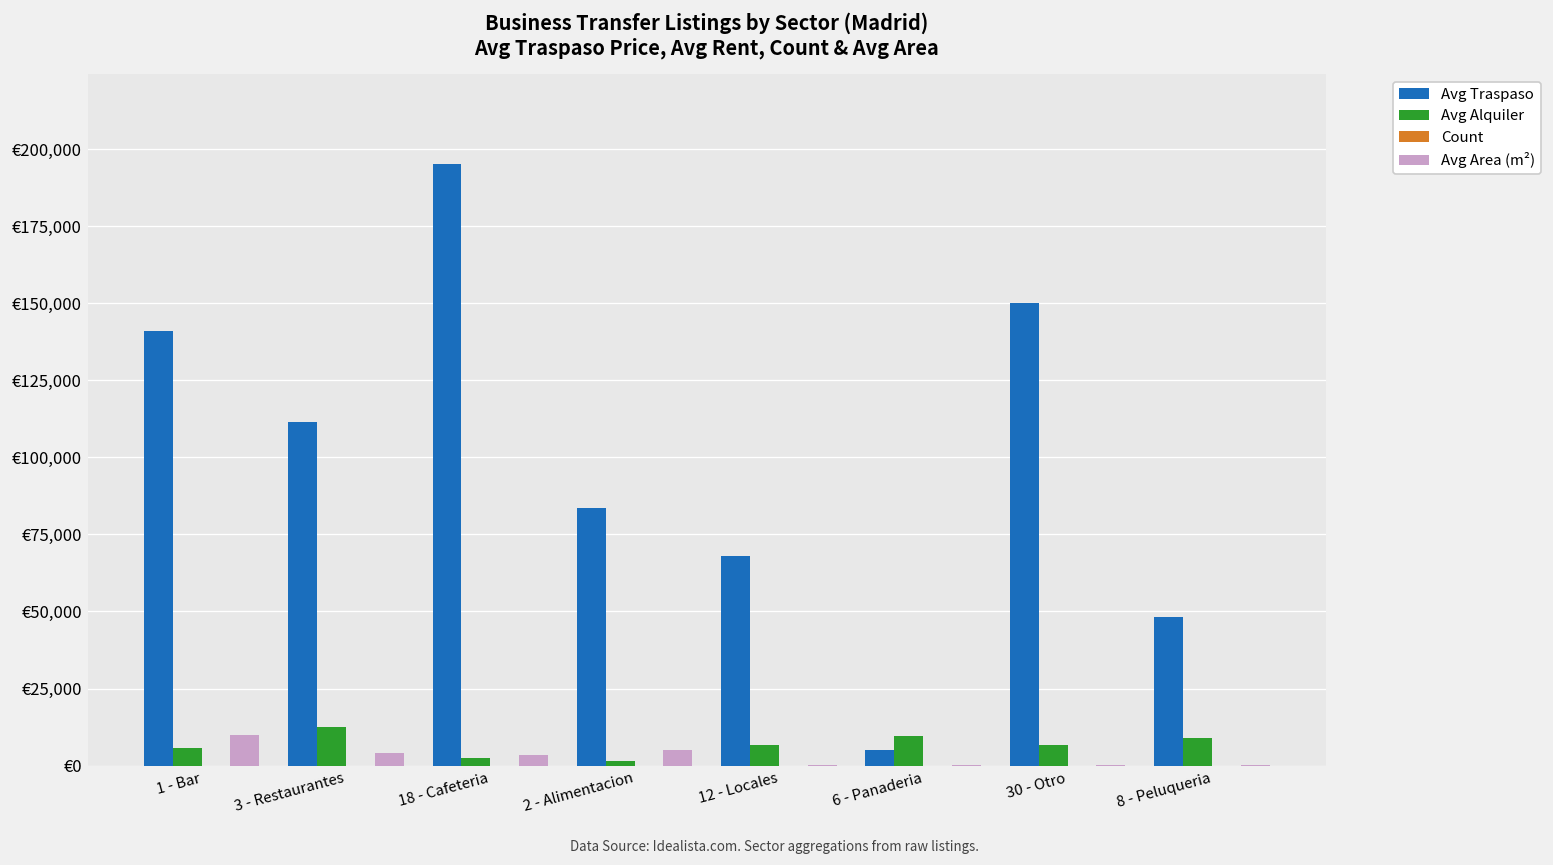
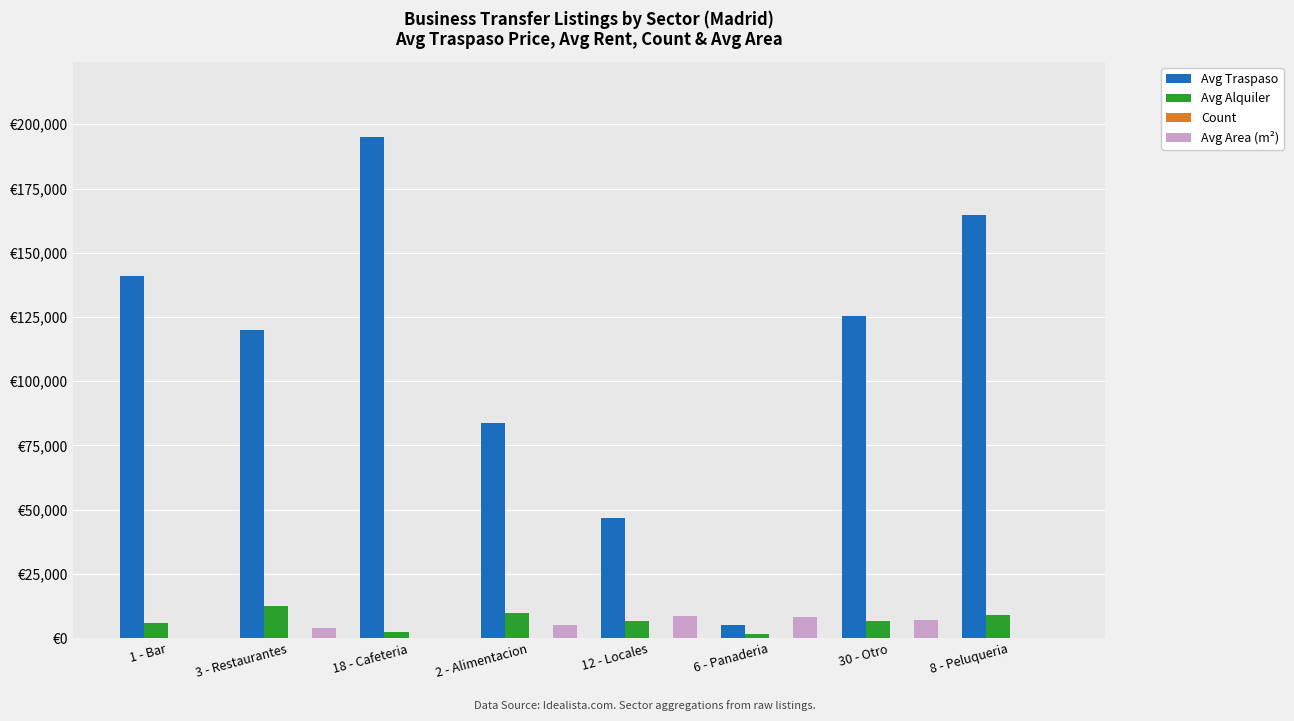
Avg Area (m²), 1 - Bar: €10,000 -> €0
Avg Traspaso, 3 - Restaurantes: €112,000 -> €120,000
Avg Area (m²), 18 - Cafeteria: €3,000 -> €0
Avg Alquiler, 2 - Alimentacion: €2,000 -> €10,000
Avg Traspaso, 12 - Locales: €68,000 -> €47,000
Avg Area (m²), 12 - Locales: €0 -> €9,000
Avg Alquiler, 6 - Panaderia: €10,000 -> €1,000
Avg Area (m²), 6 - Panaderia: €0 -> €8,000
Avg Traspaso, 30 - Otro: €150,000 -> €125,000
Avg Area (m²), 30 - Otro: €0 -> €7,000
Avg Traspaso, 8 - Peluqueria: €48,000 -> €165,000
